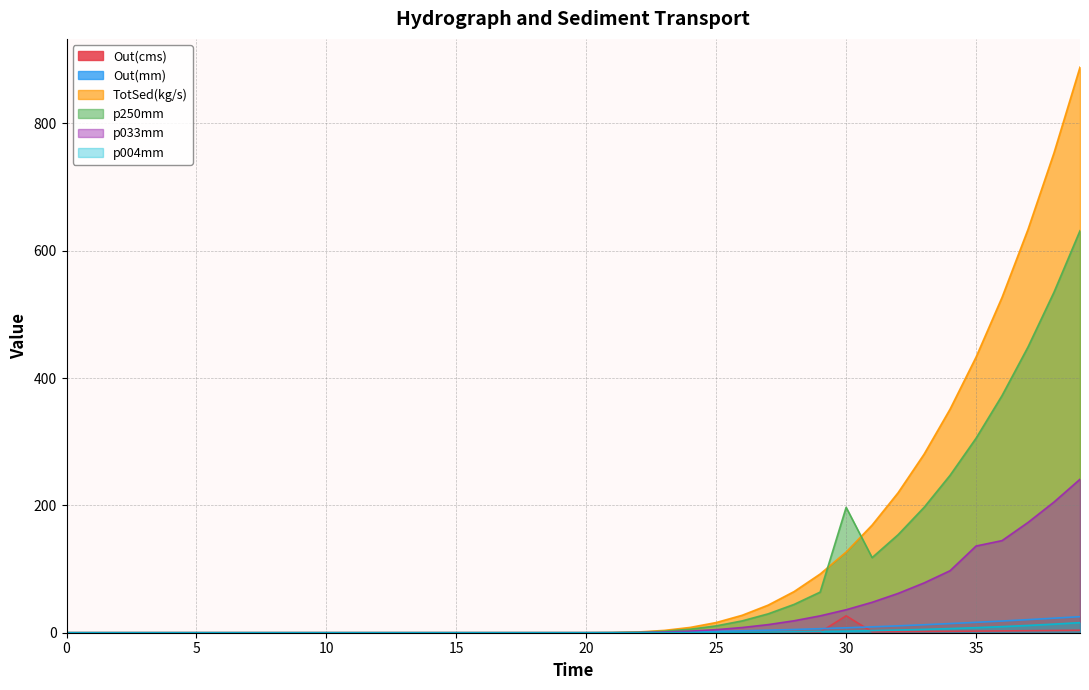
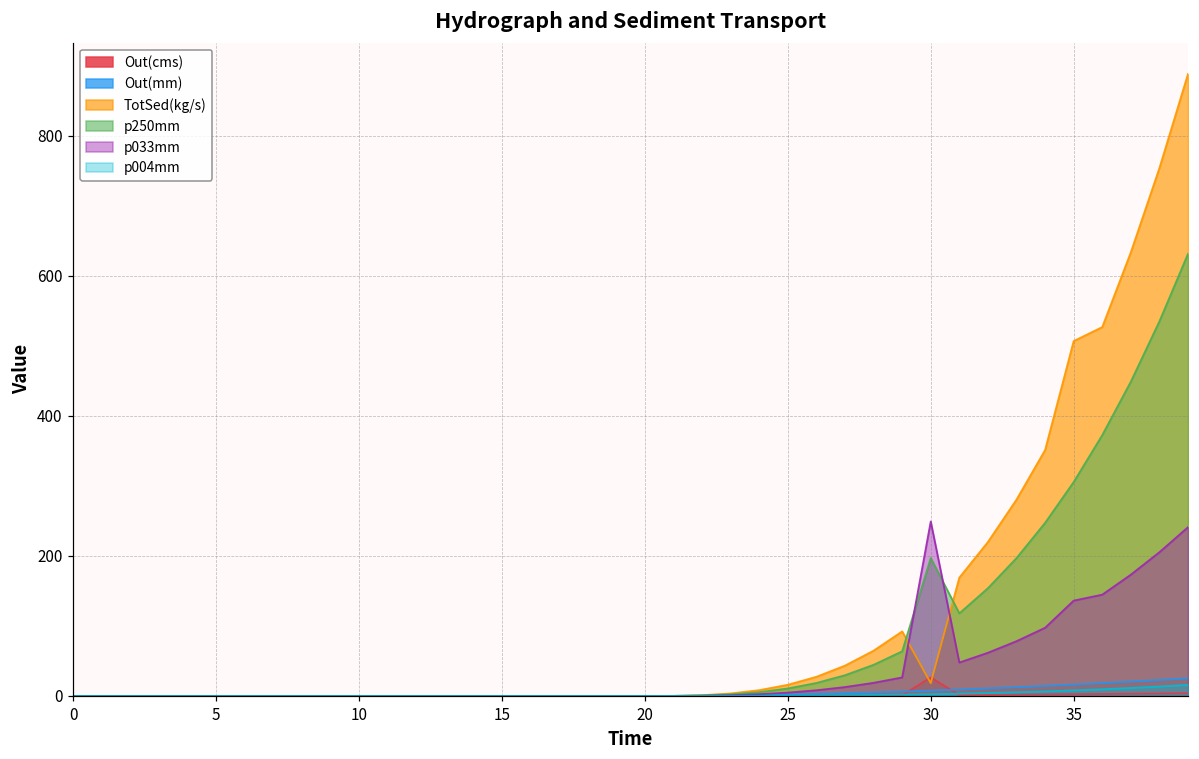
TotSed(kg/s), 30: 130 -> 20
p033mm, 30: 40 -> 250
TotSed(kg/s), 35: 430 -> 510
